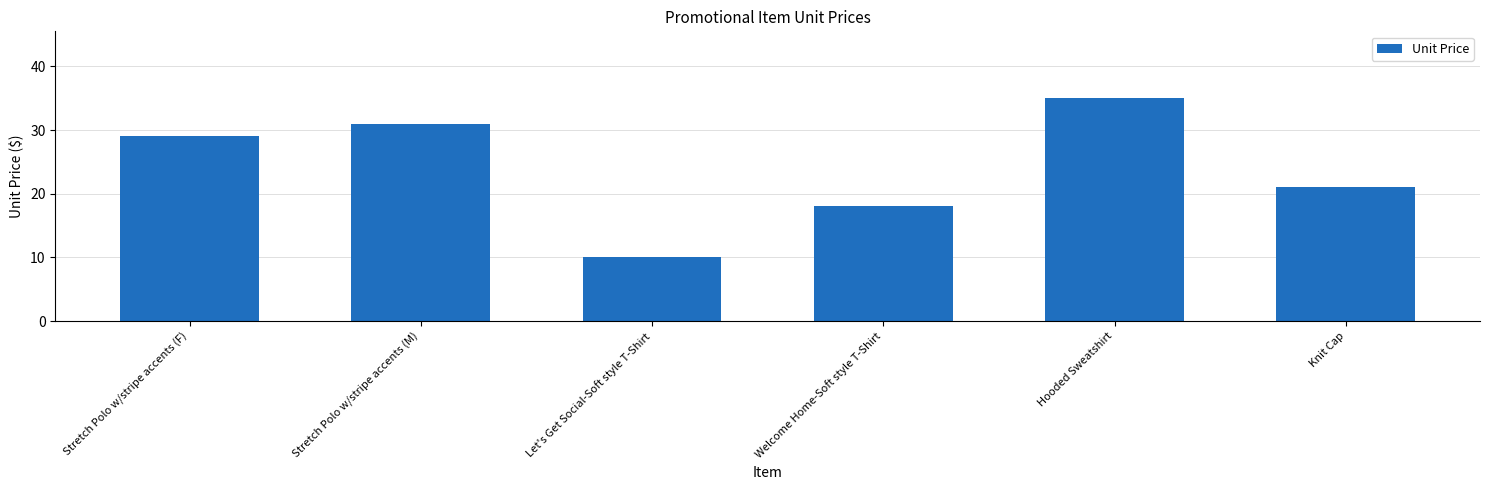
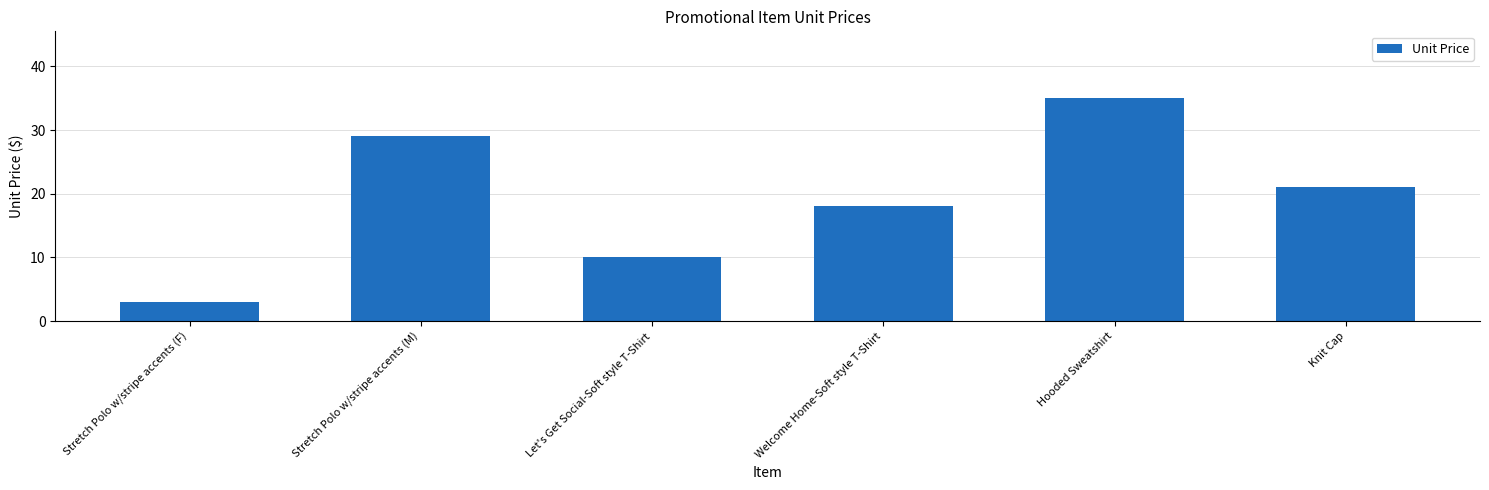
Stretch Polo w/stripe accents (F): 29 -> 3
Stretch Polo w/stripe accents (M): 31 -> 29
